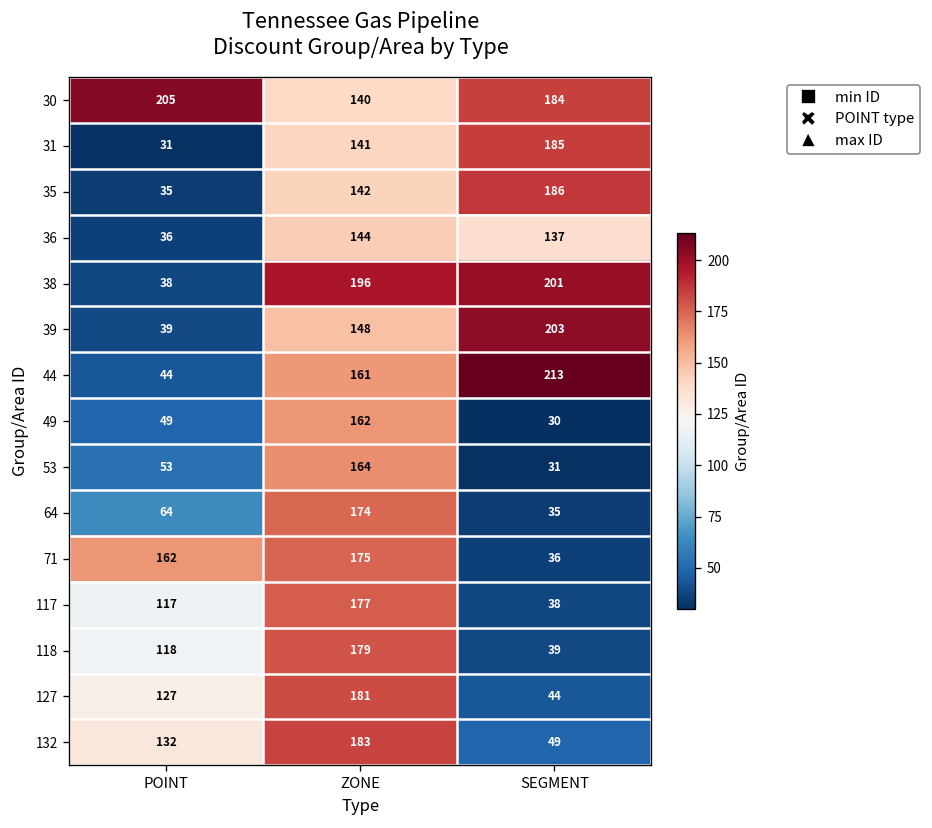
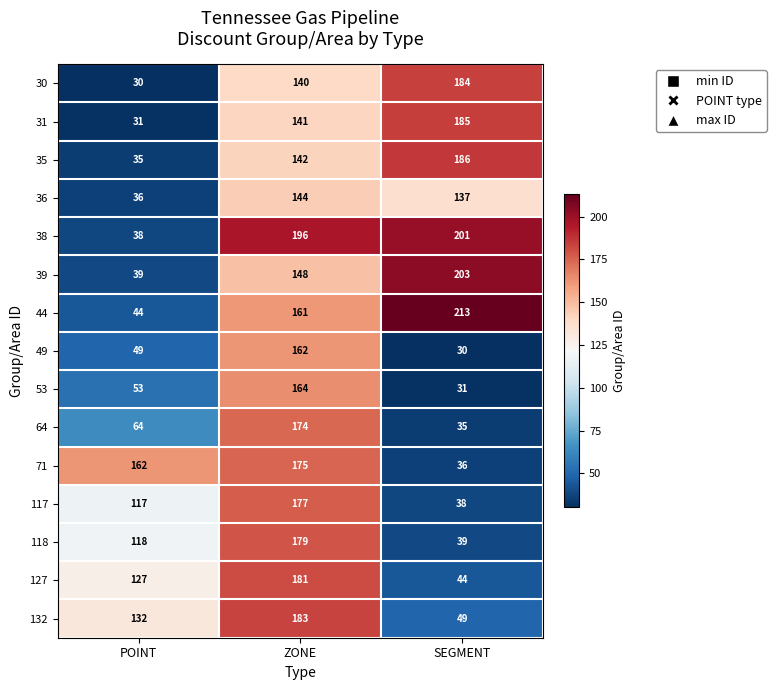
30, POINT: 205 -> 30
